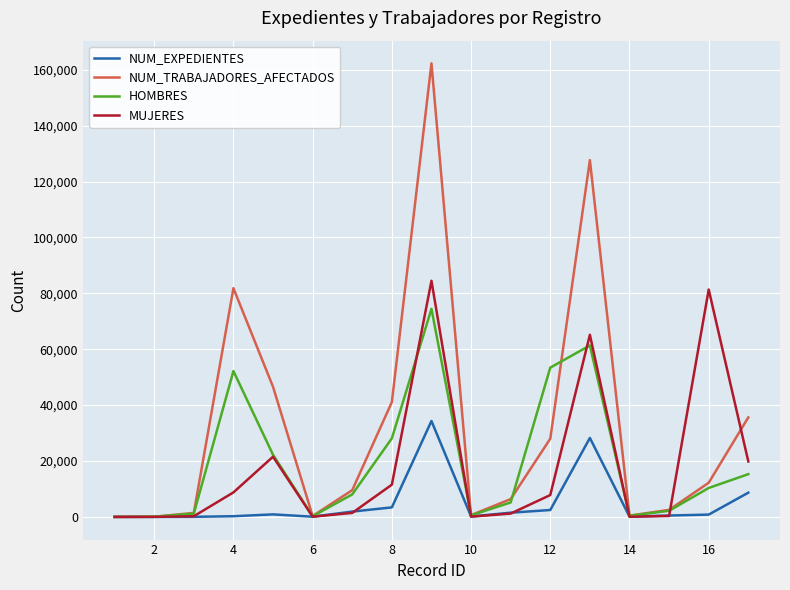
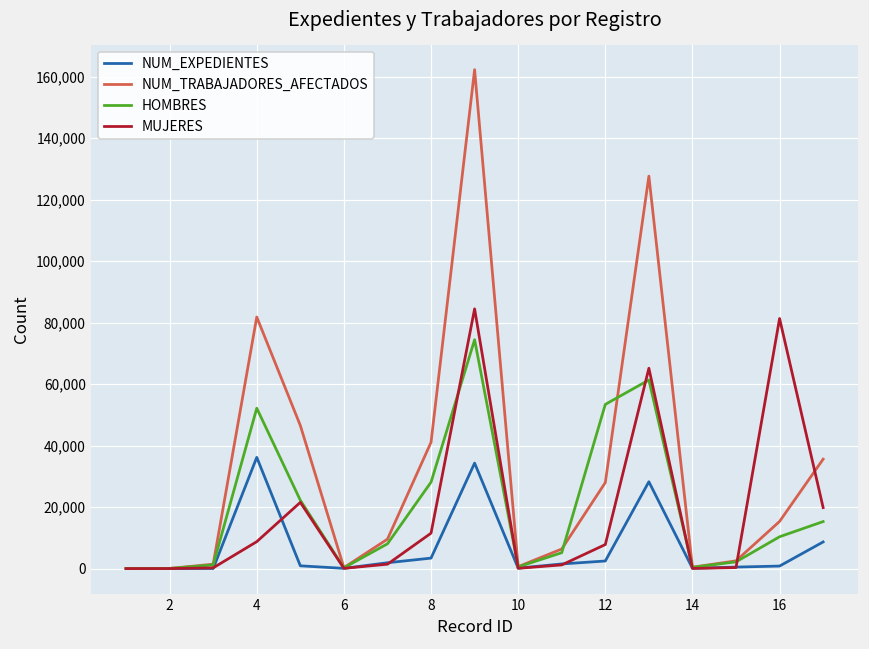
NUM_EXPEDIENTES, 4: 0 -> 36,000
NUM_TRABAJADORES_AFECTADOS, 16: 12,000 -> 15,000
